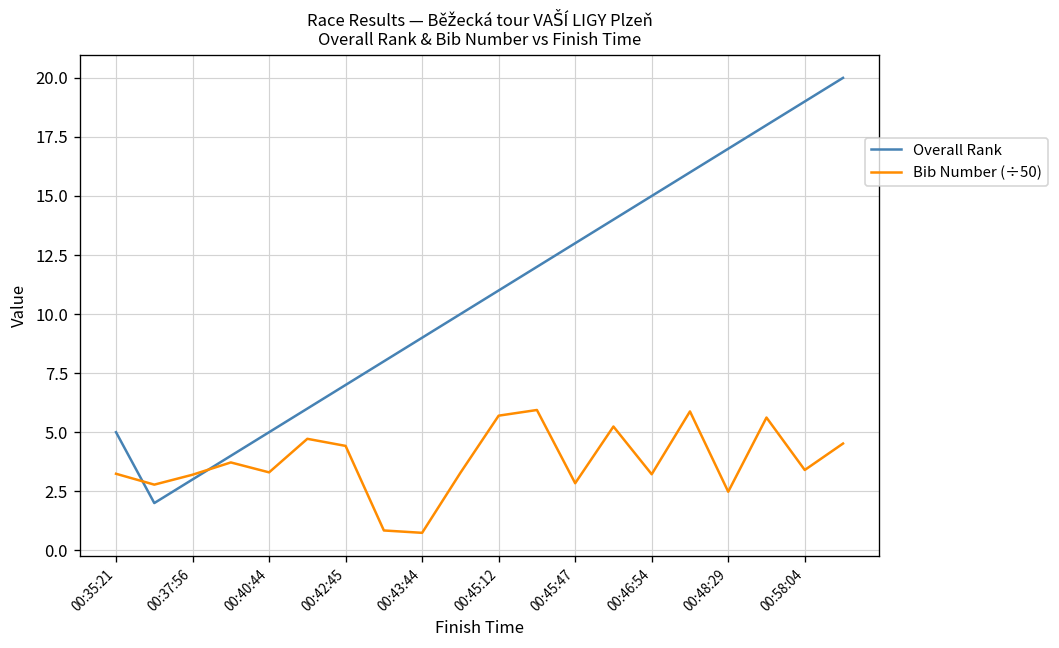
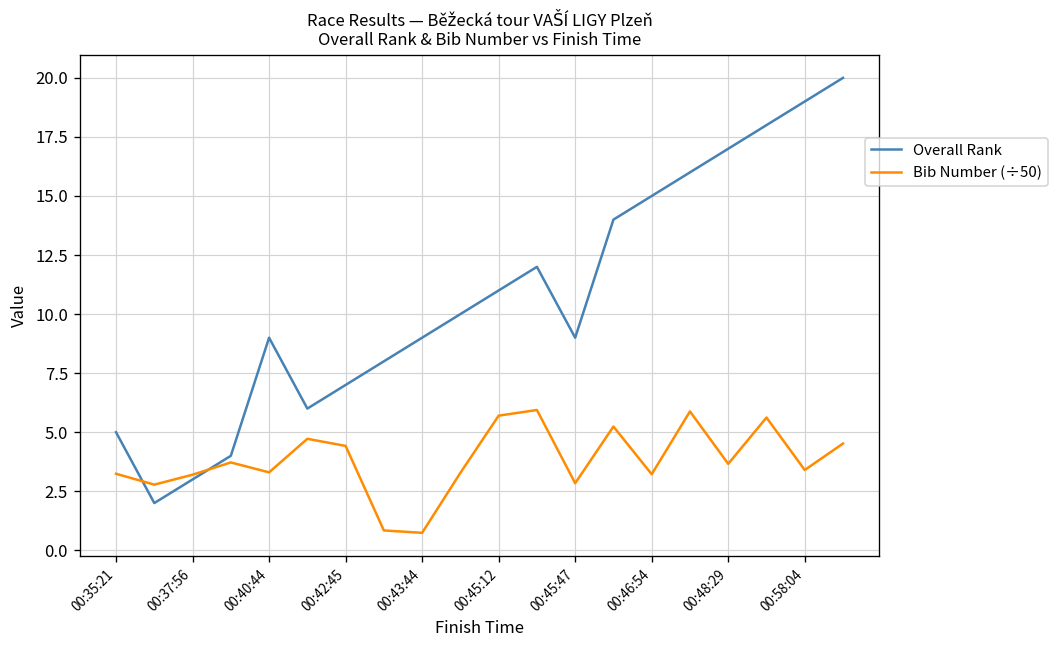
Overall Rank, 00:40:44: 5 -> 9
Overall Rank, 00:45:47: 13 -> 9
Bib Number (÷50), 00:48:29: 2.5 -> 3.7
